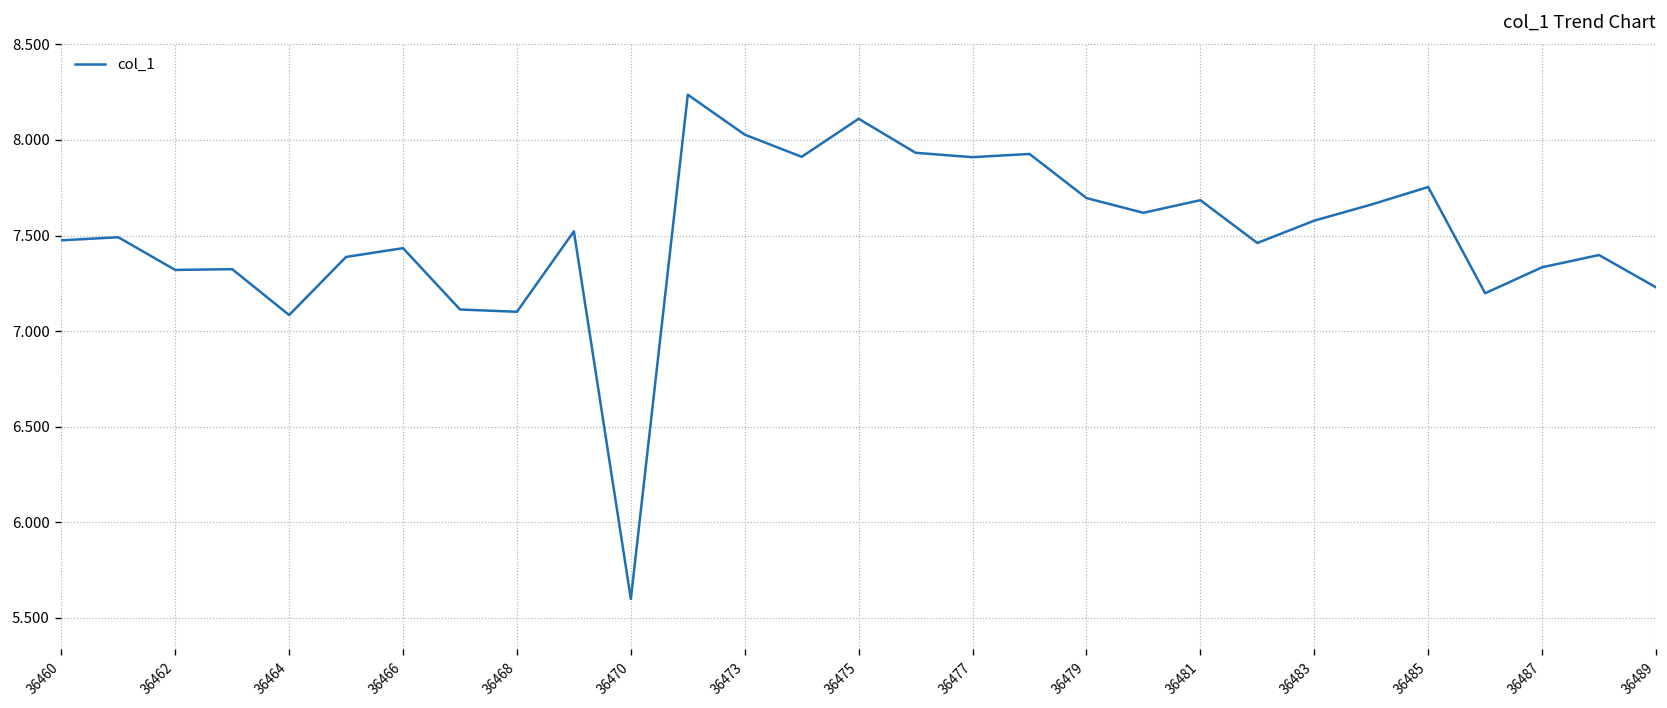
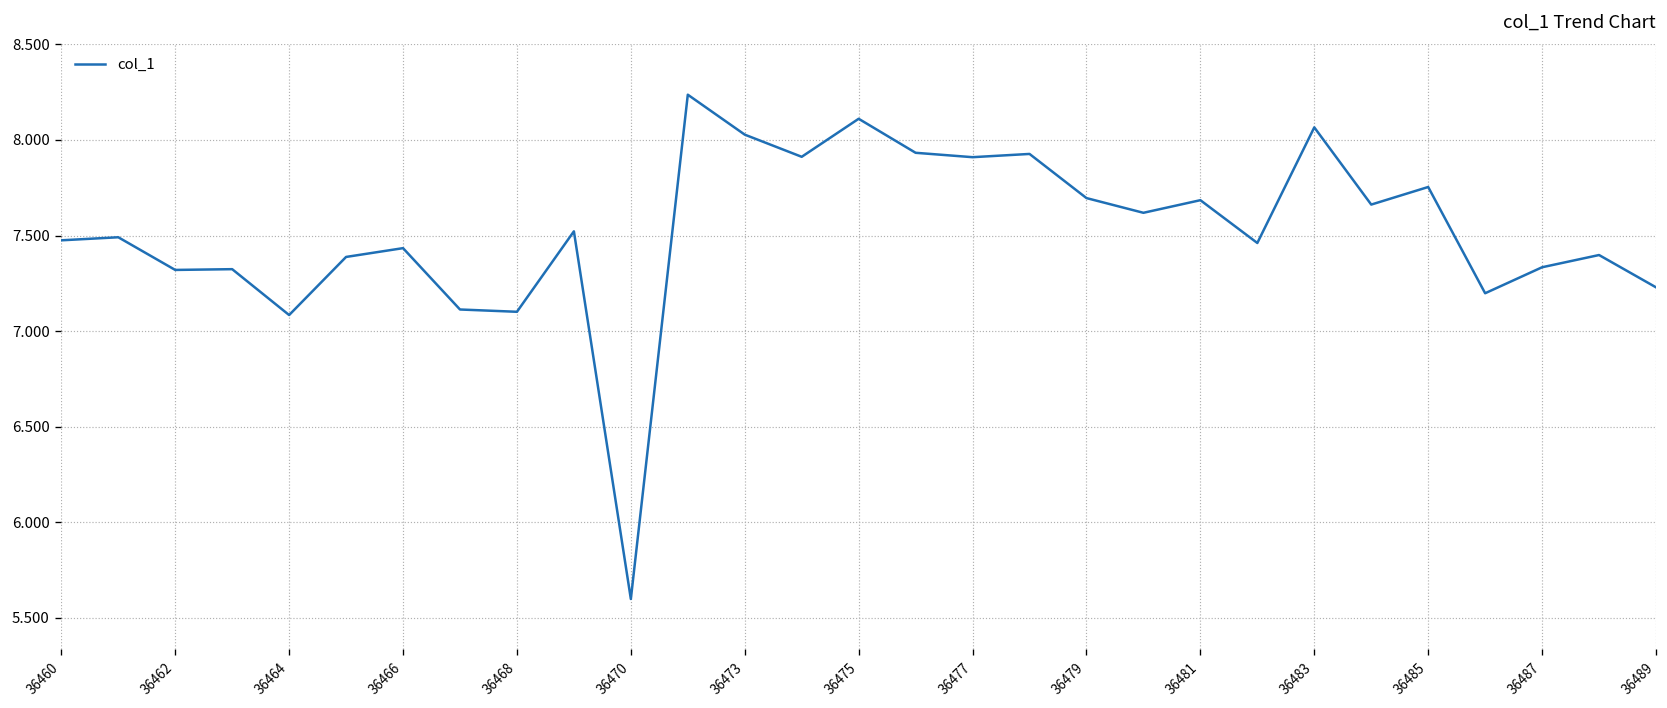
36483: 7.58 -> 8.07
